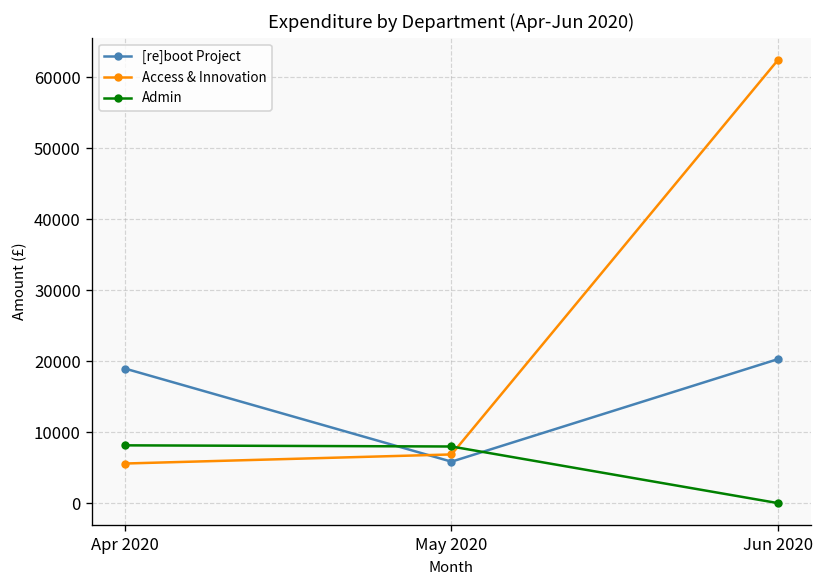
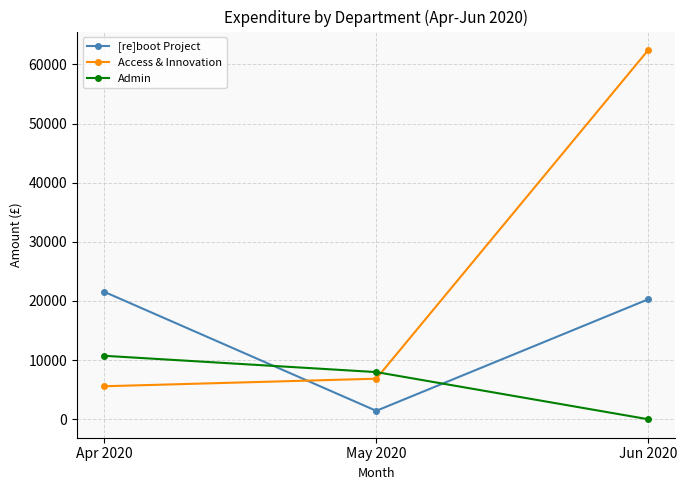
[re]boot Project, Apr 2020: 19000 -> 22000
Admin, Apr 2020: 8000 -> 11000
[re]boot Project, May 2020: 6000 -> 1000
